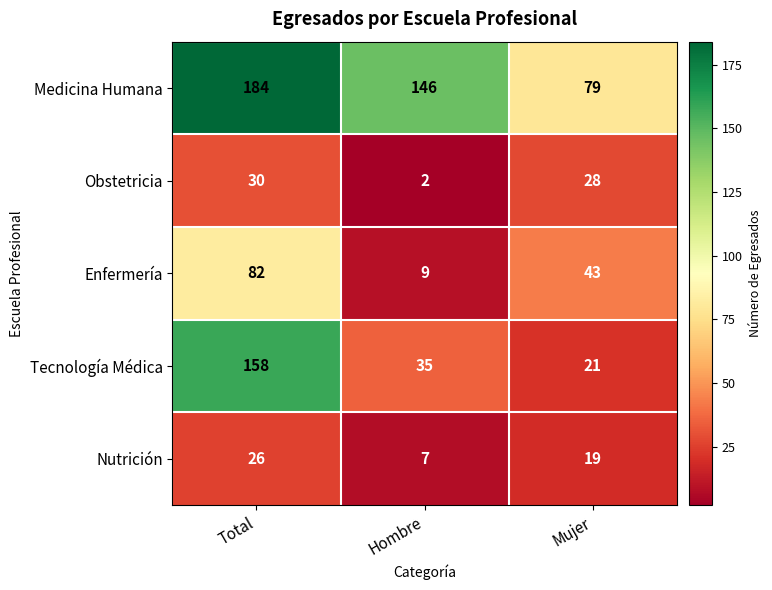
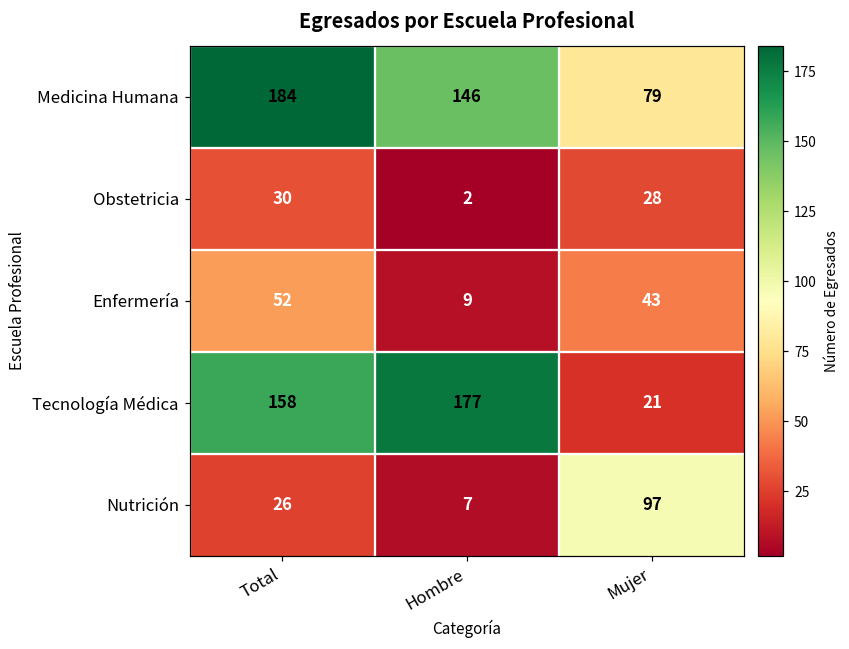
Enfermería, Total: 82 -> 52
Tecnología Médica, Hombre: 35 -> 177
Nutrición, Mujer: 19 -> 97
